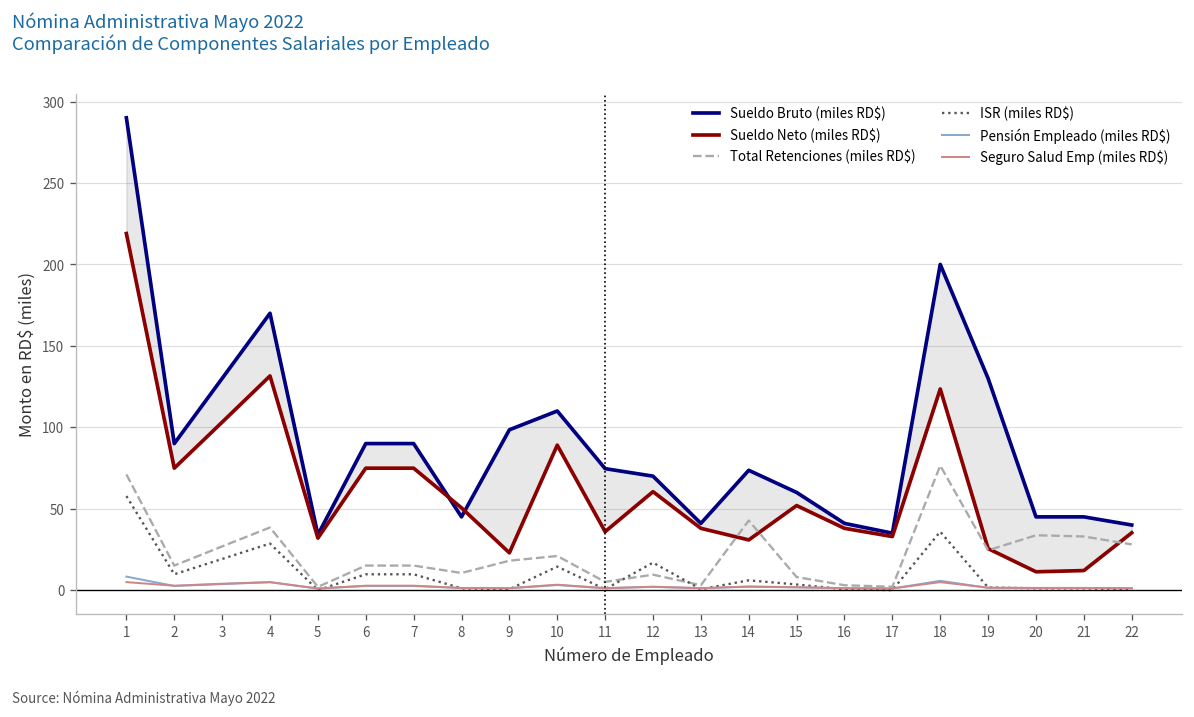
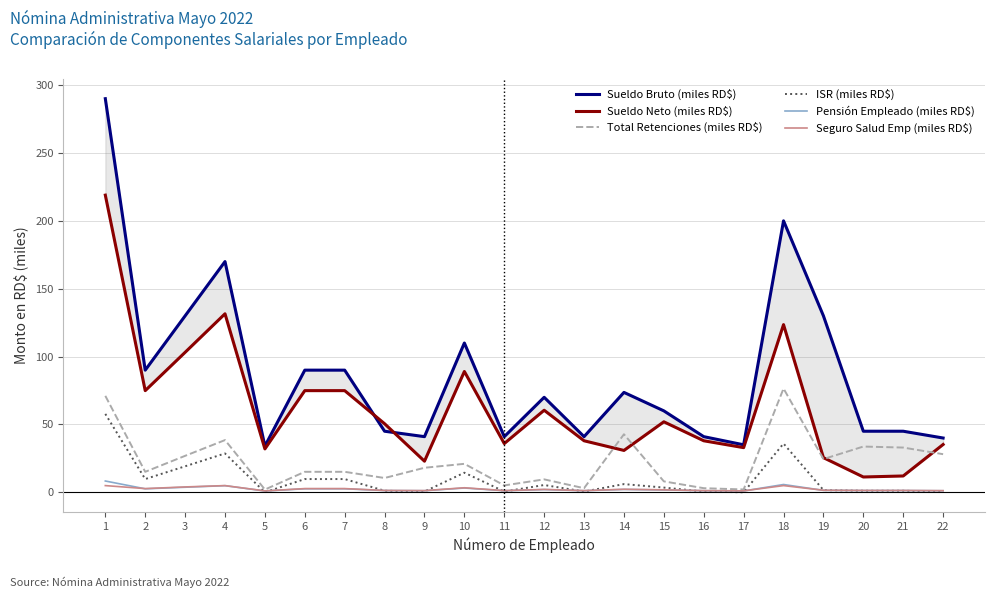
Sueldo Bruto (miles RD$), 9: 98 -> 41
Sueldo Bruto (miles RD$), 11: 75 -> 41
ISR (miles RD$), 12: 17 -> 5
